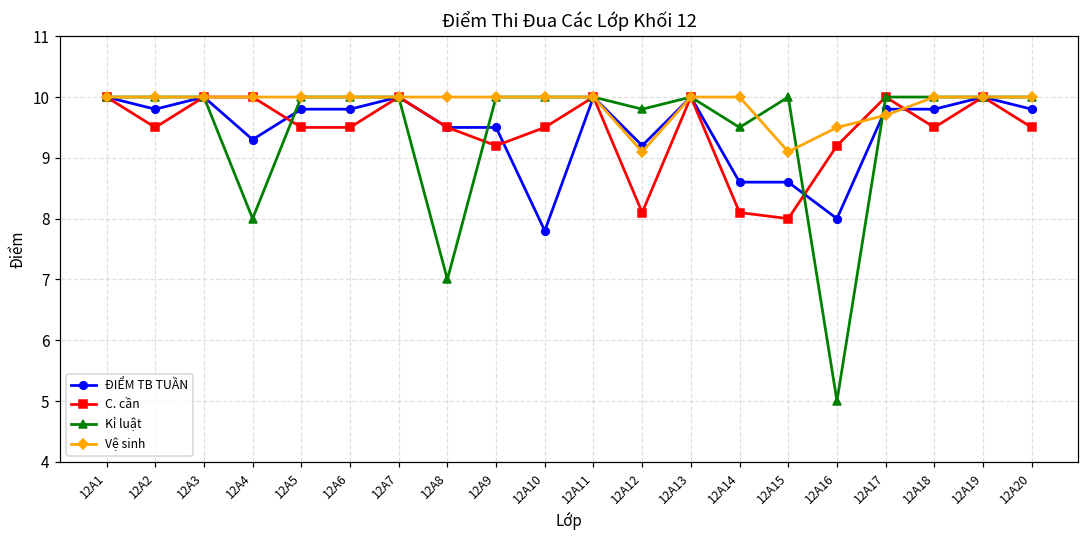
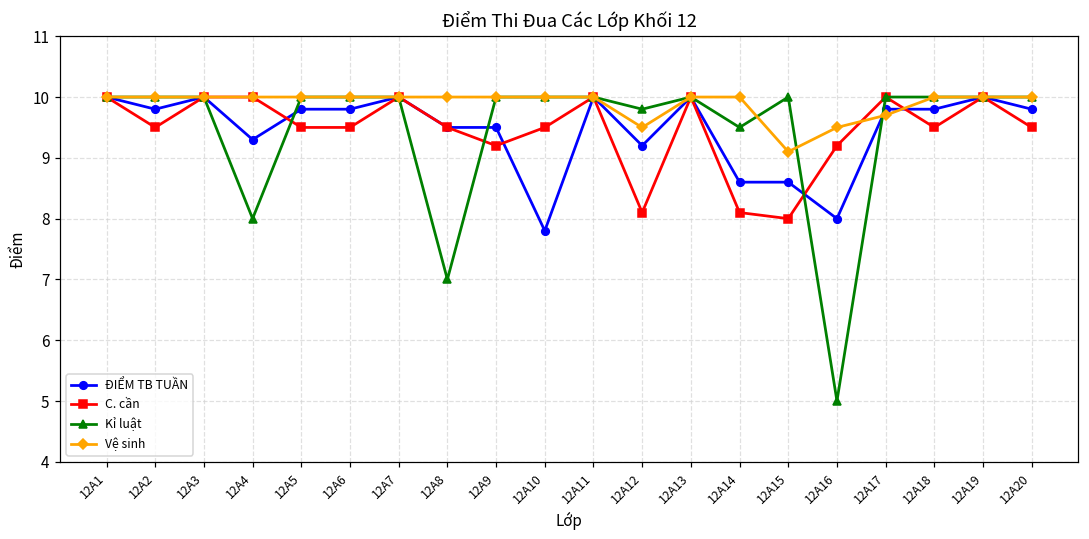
Vệ sinh, 12A12: 9.1 -> 9.5
